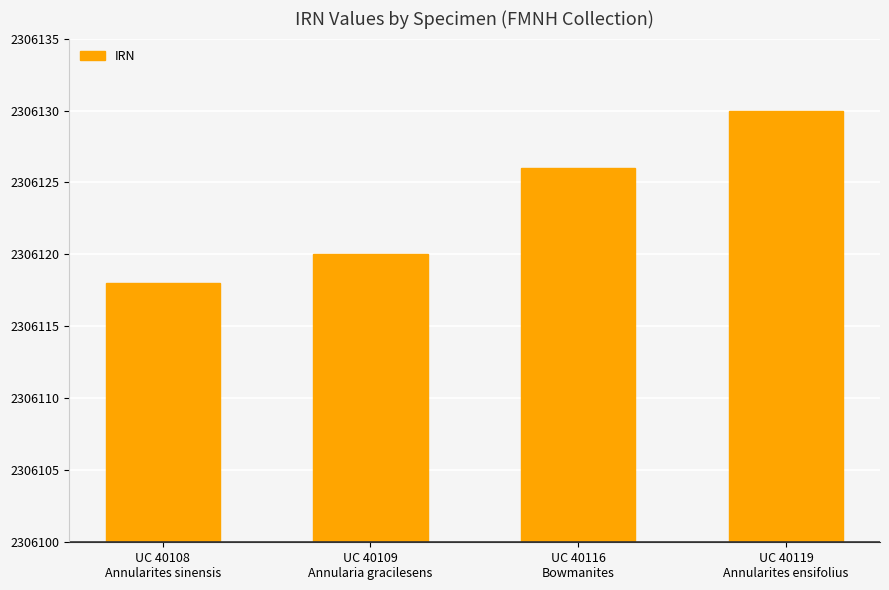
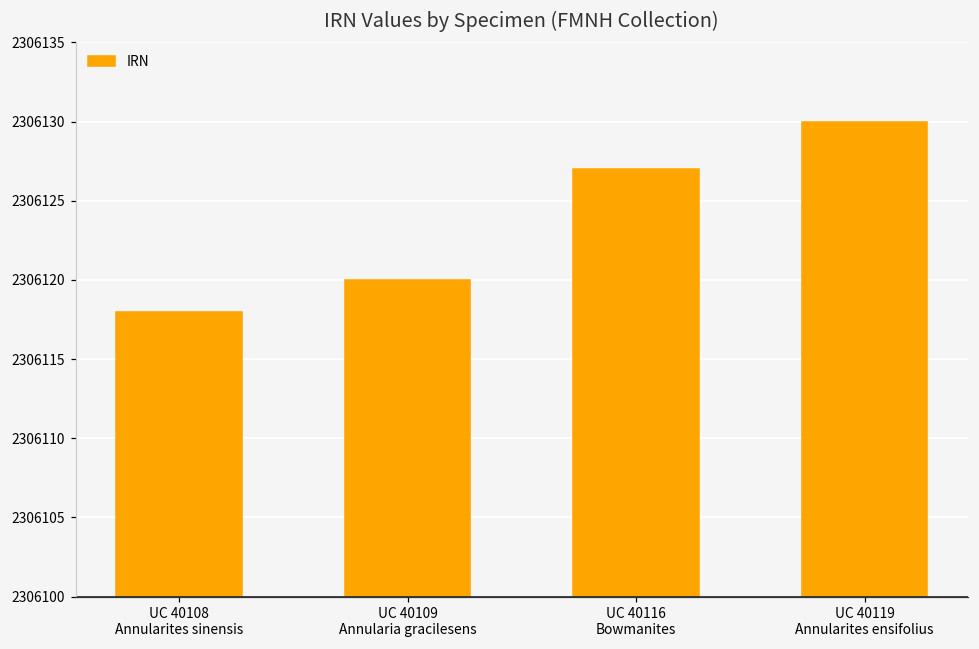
UC 40116 Bowmanites: 2306126 -> 2306127
